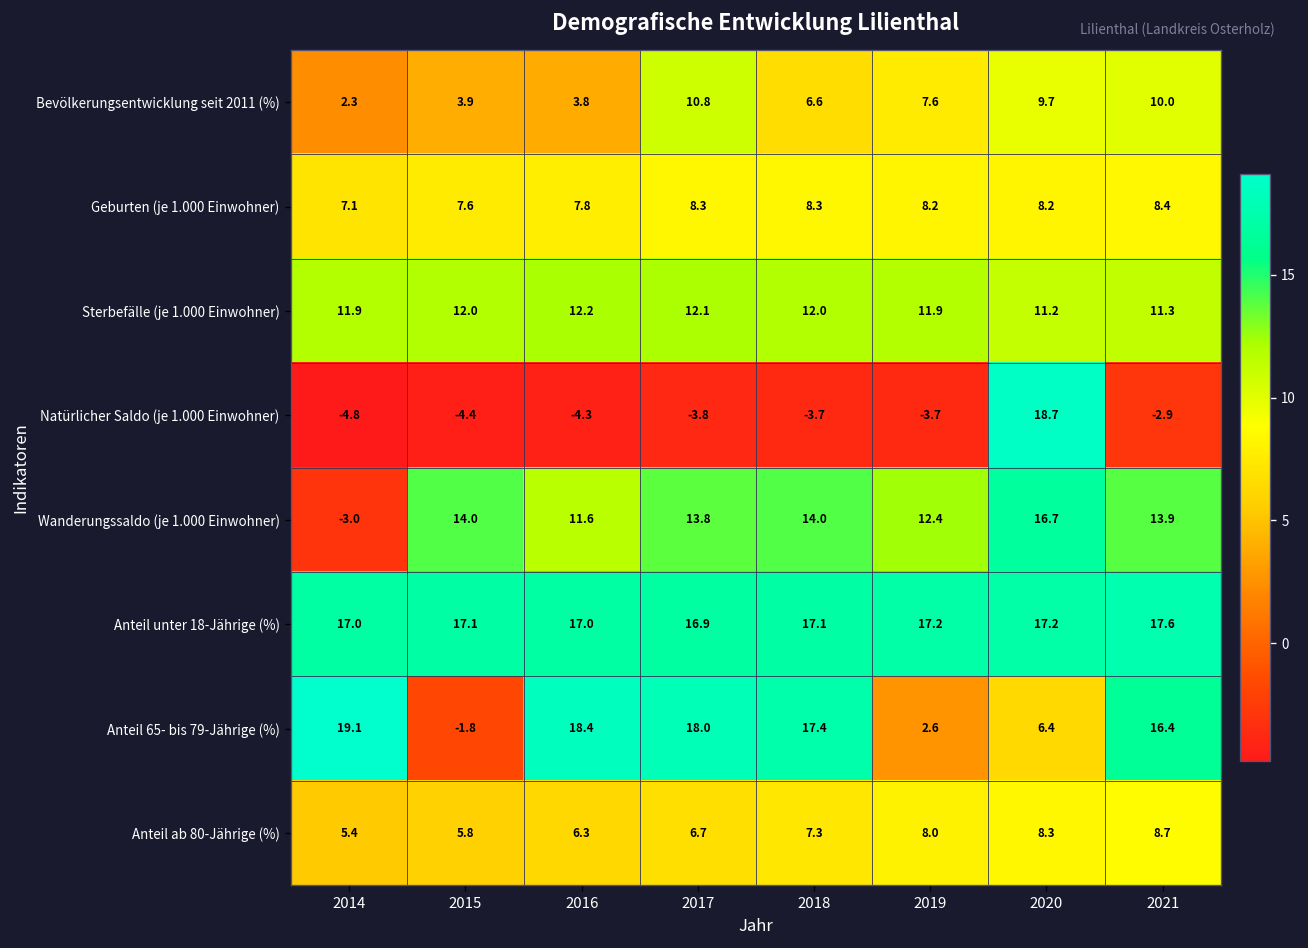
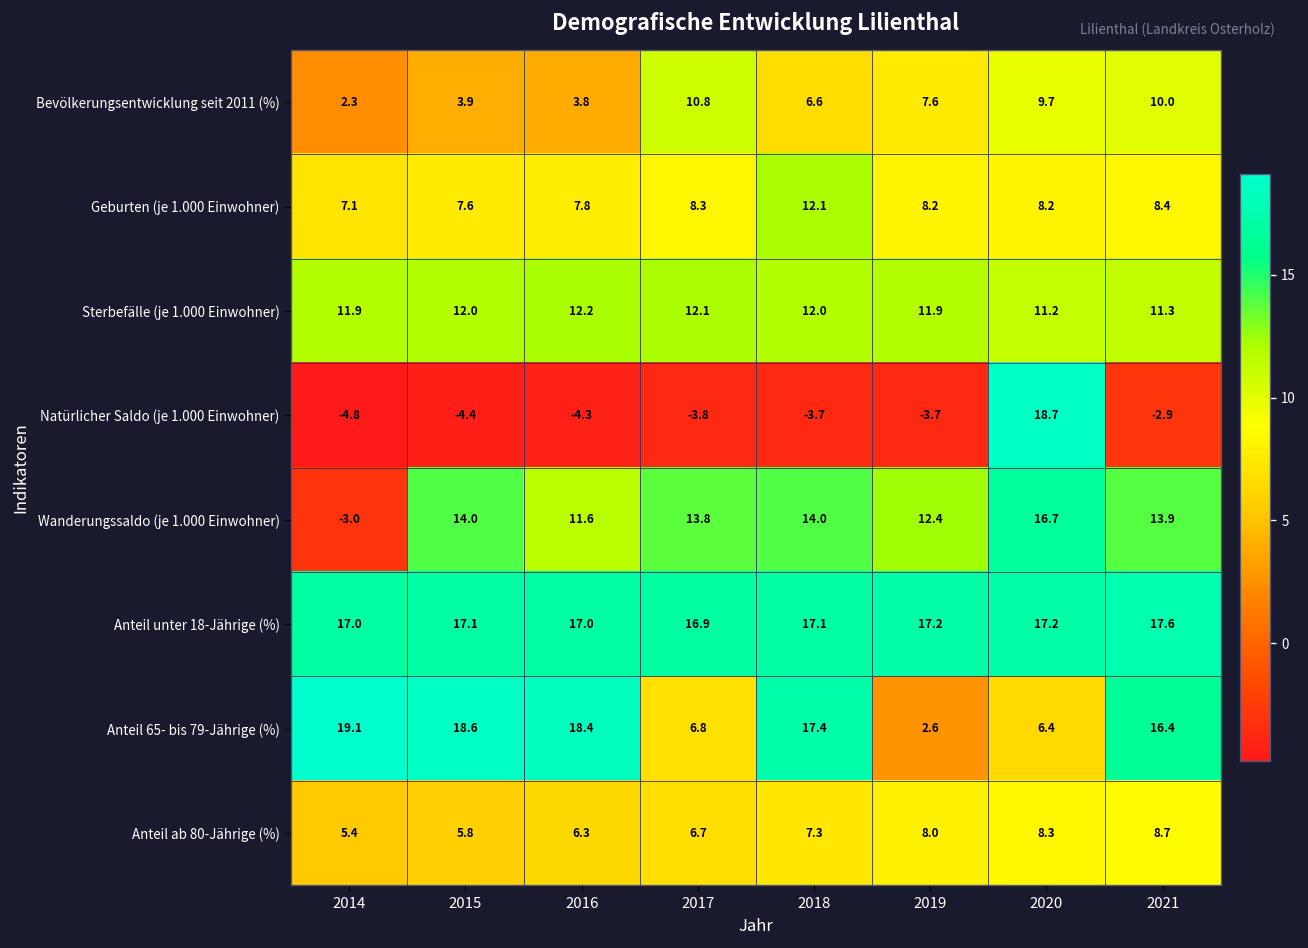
Geburten (je 1.000 Einwohner), 2018: 8.3 -> 12.1
Anteil 65- bis 79-Jährige (%), 2015: -1.8 -> 18.6
Anteil 65- bis 79-Jährige (%), 2017: 18.0 -> 6.8
